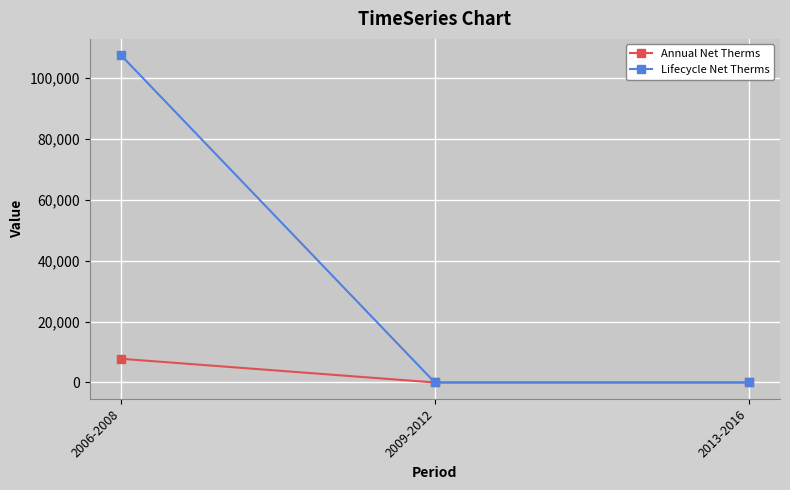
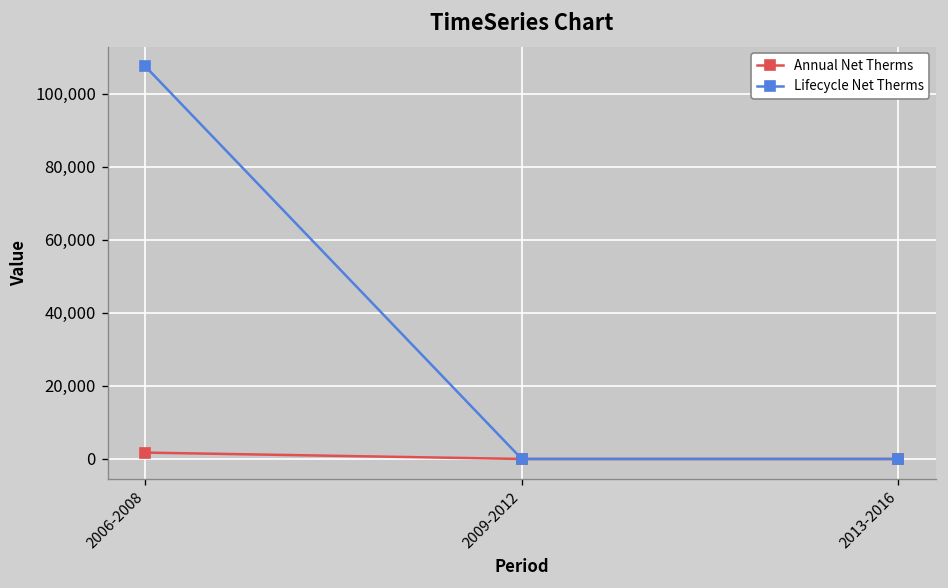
Annual Net Therms, 2006-2008: 8,000 -> 2,000
